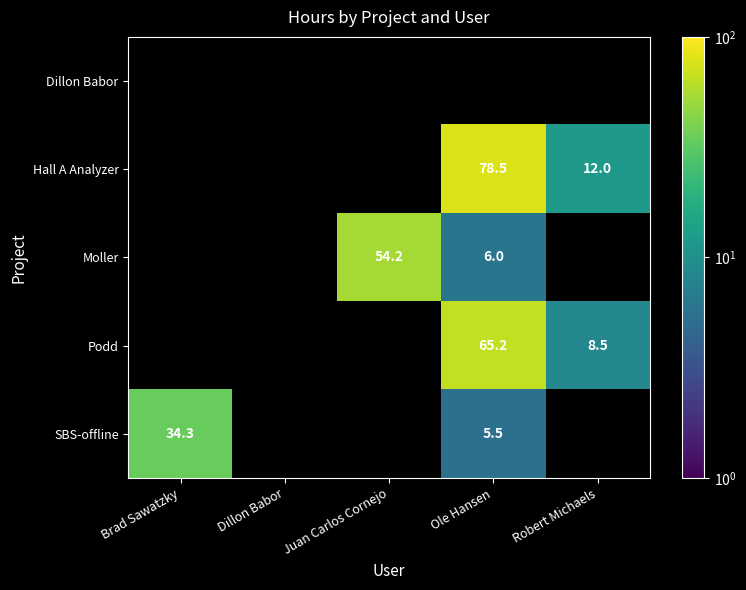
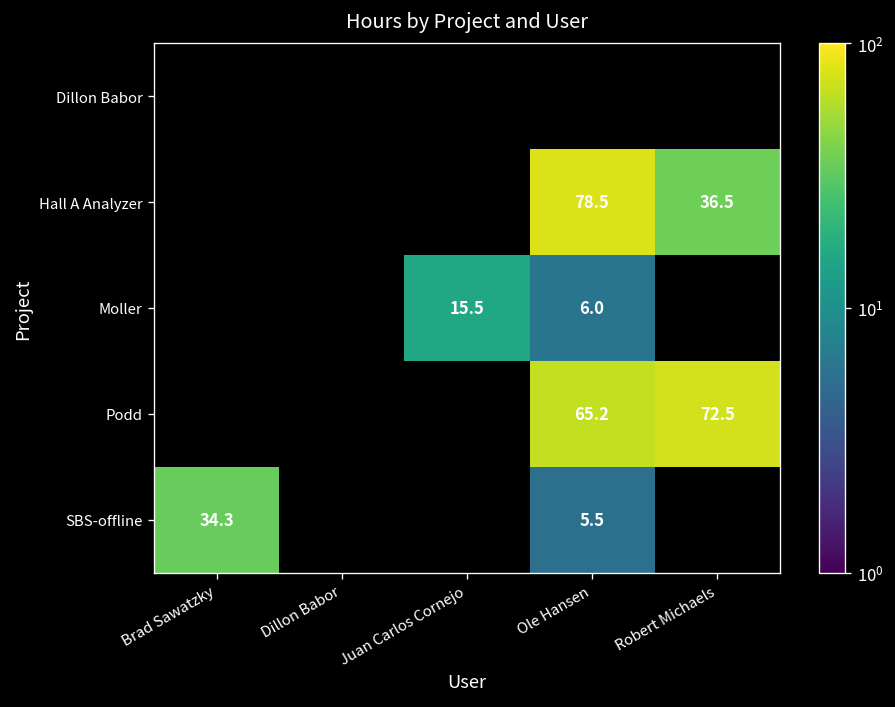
Hall A Analyzer, Robert Michaels: 12.0 -> 36.5
Moller, Juan Carlos Cornejo: 54.2 -> 15.5
Podd, Robert Michaels: 8.5 -> 72.5
